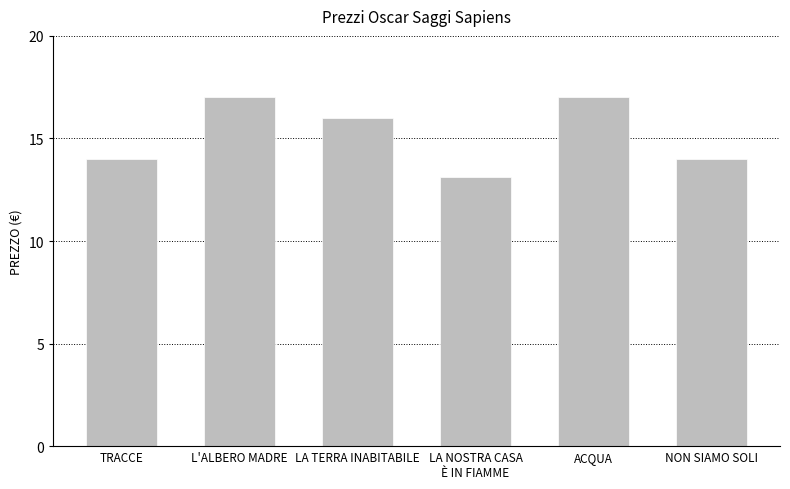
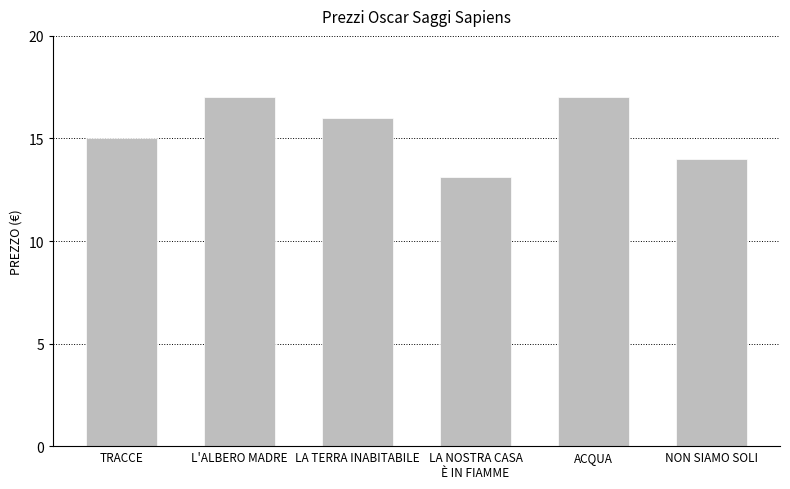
TRACCE: 14 -> 15
